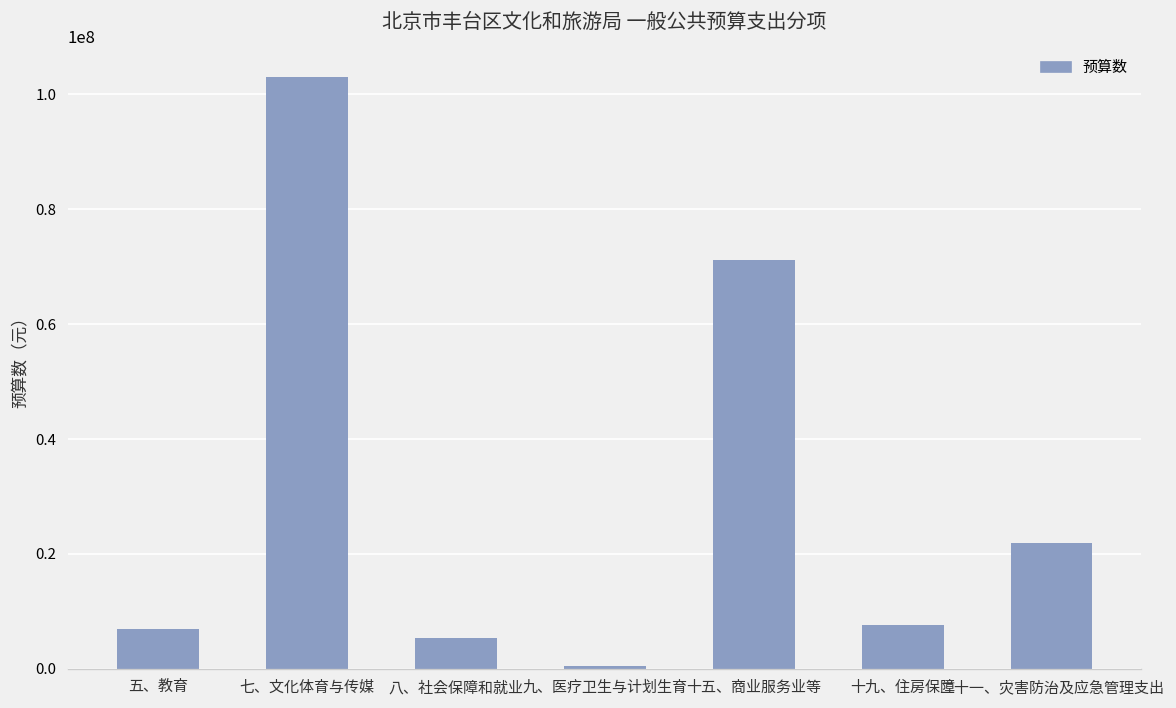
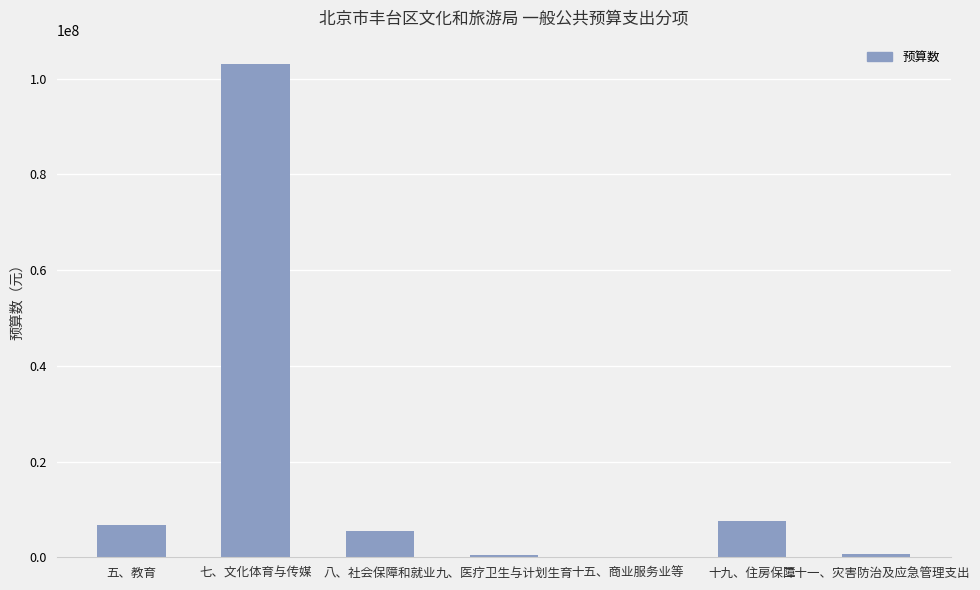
十五、商业服务业等: 71000000 -> 0
二十一、灾害防治及应急管理支出: 22000000 -> 1000000
